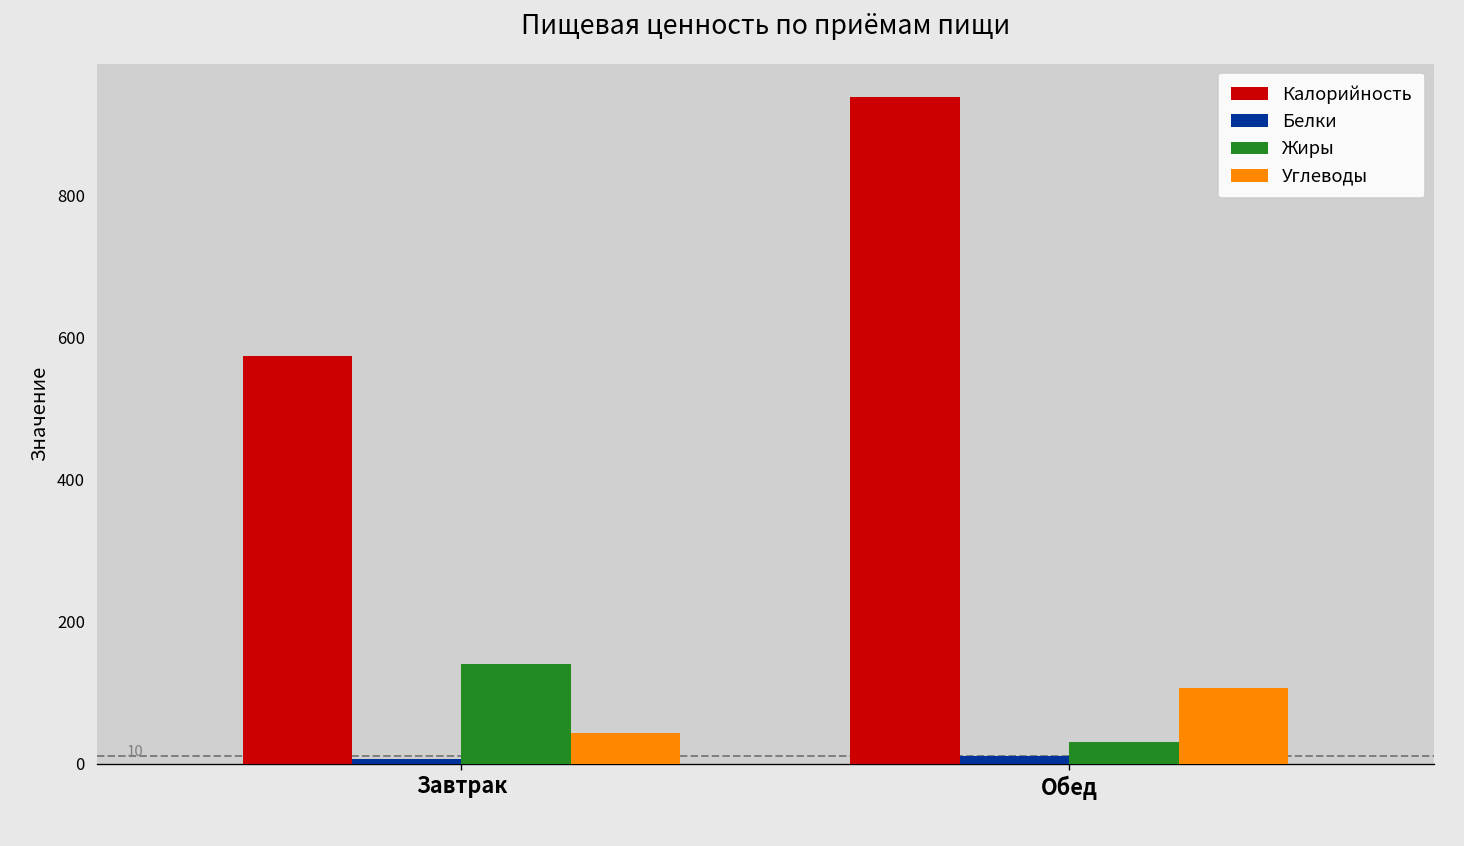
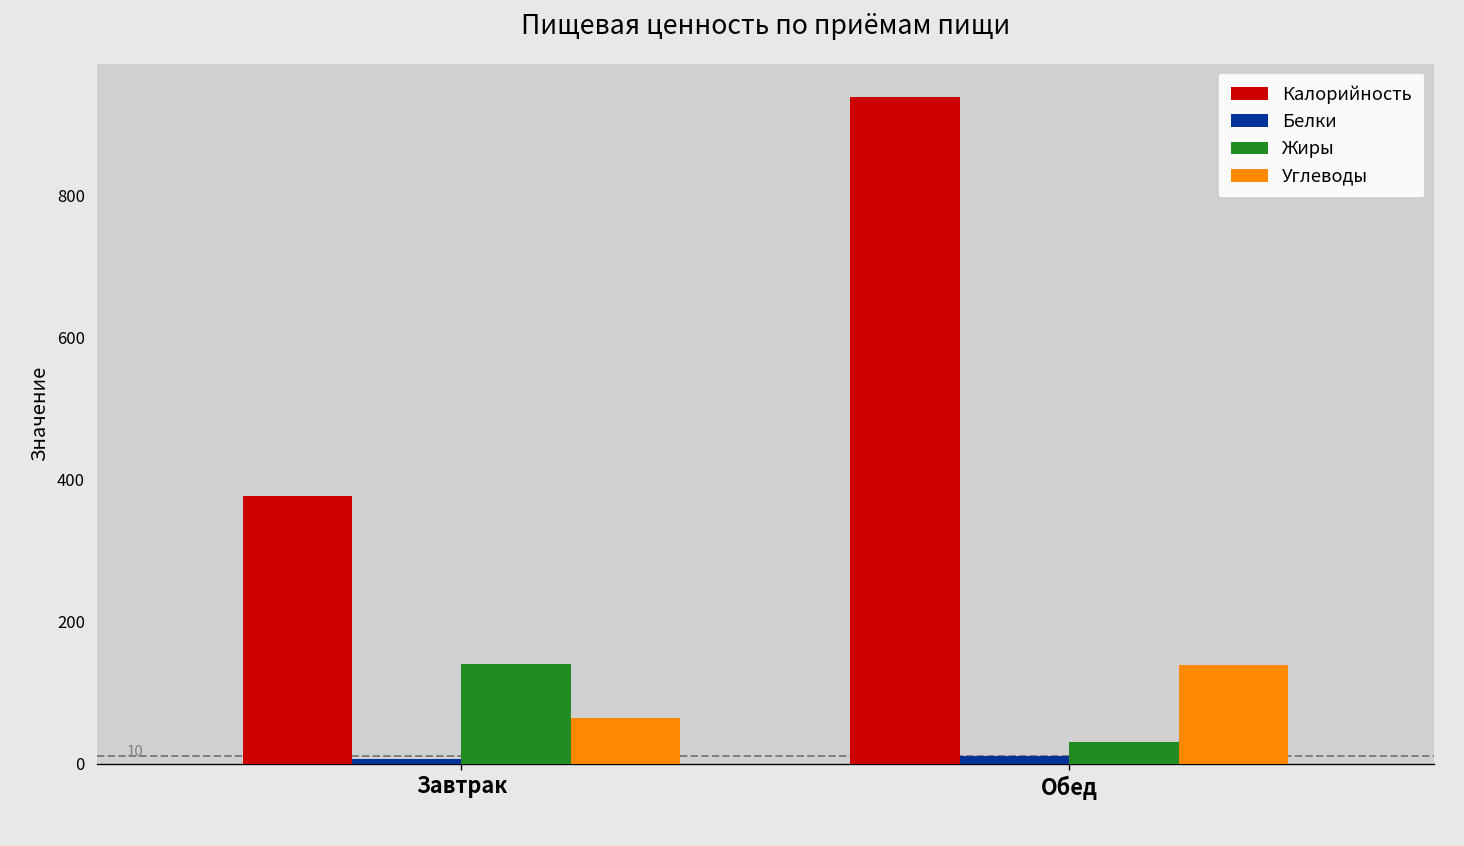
Калорийность, Завтрак: 570 -> 380
Углеводы, Завтрак: 40 -> 60
Углеводы, Обед: 110 -> 140
